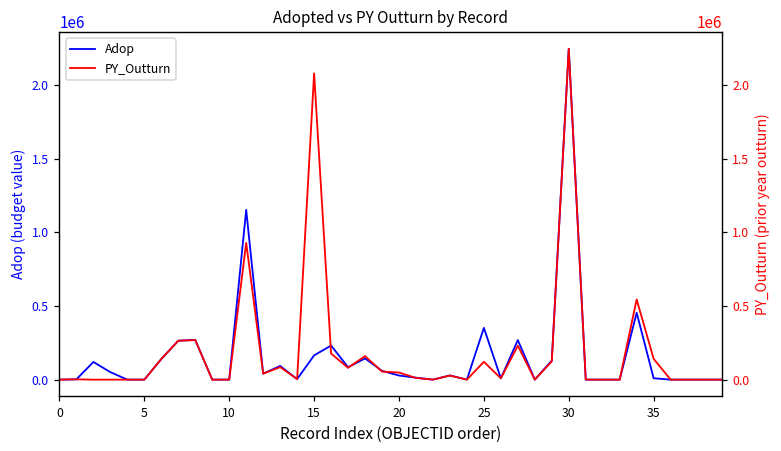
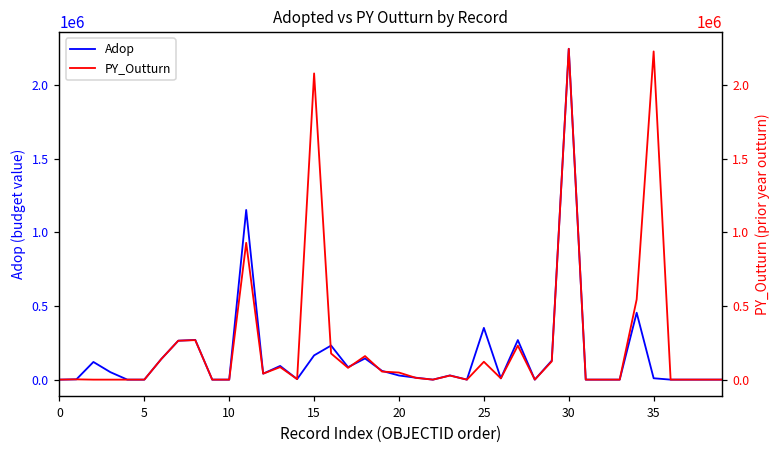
PY_Outturn, 35: 140000 -> 2230000
